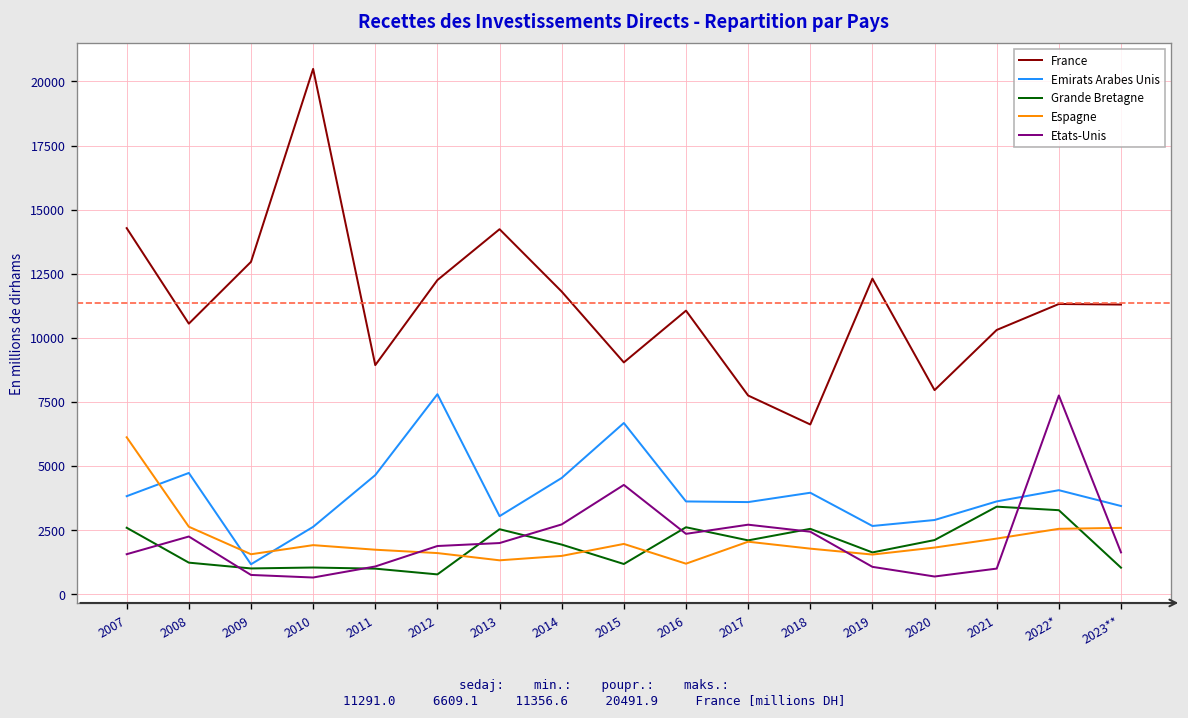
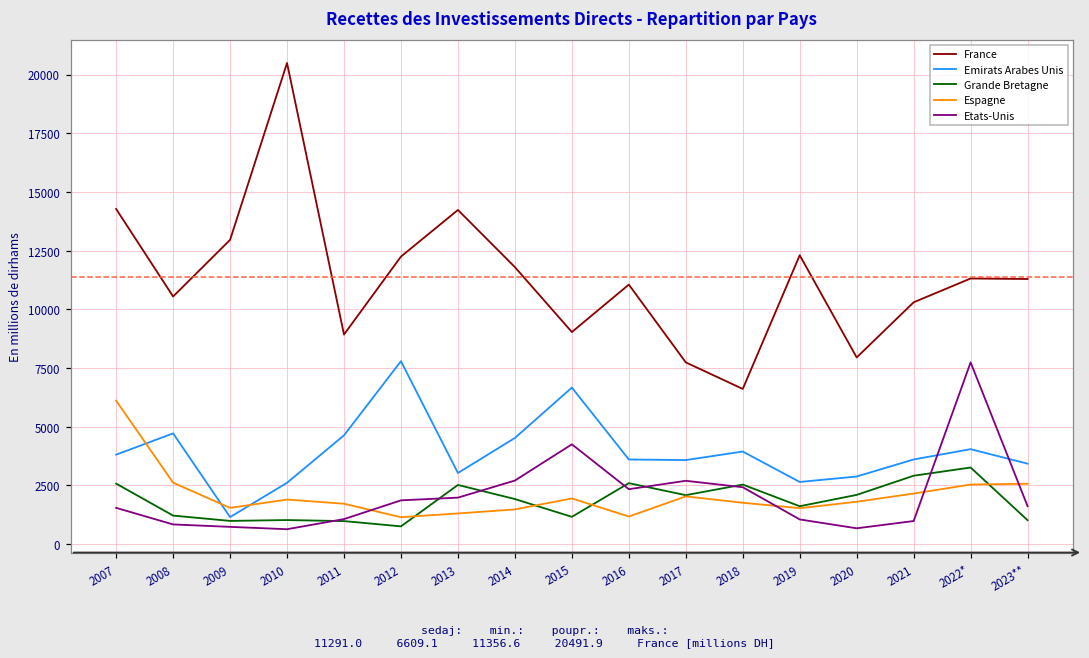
Etats-Unis, 2008: 2200 -> 800
Espagne, 2012: 1600 -> 1100
Grande Bretagne, 2021: 3400 -> 2900
